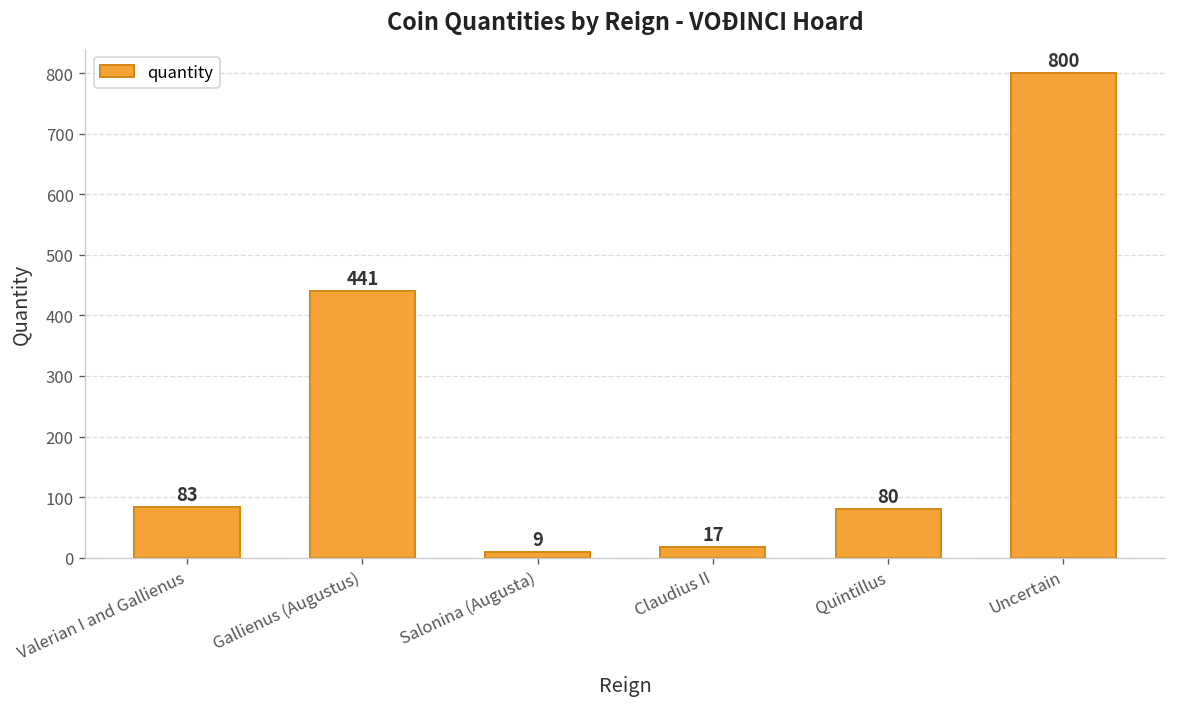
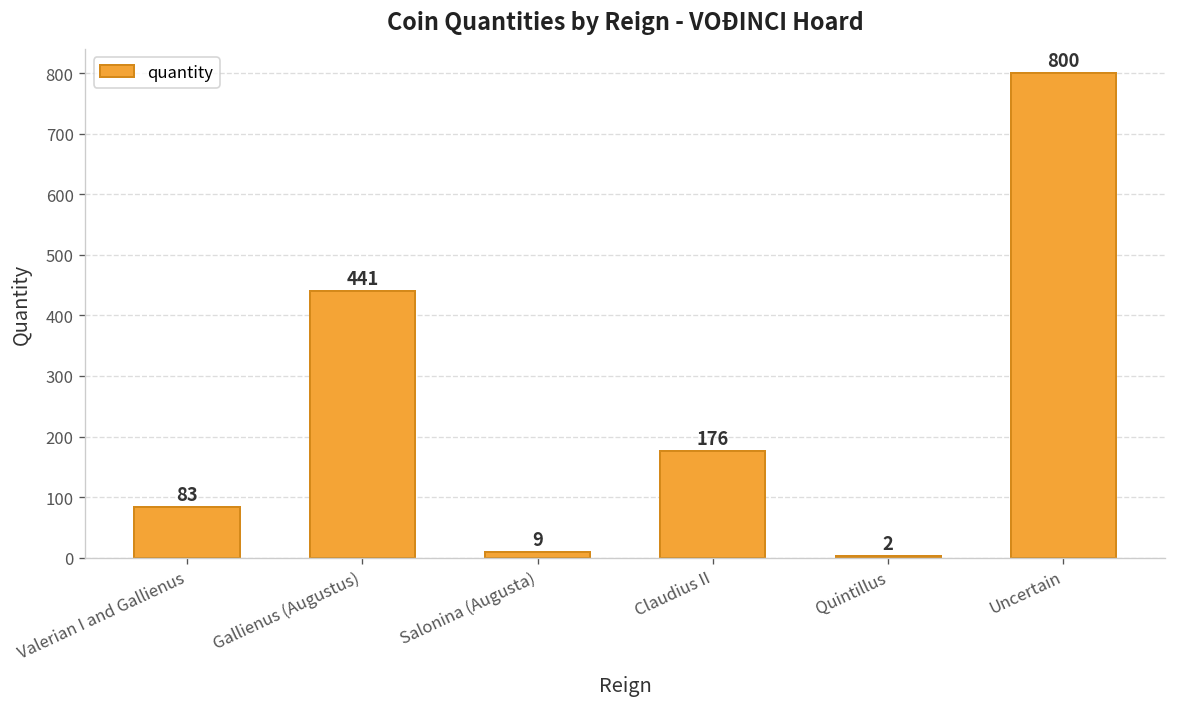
Claudius II: 17 -> 176
Quintillus: 80 -> 2
